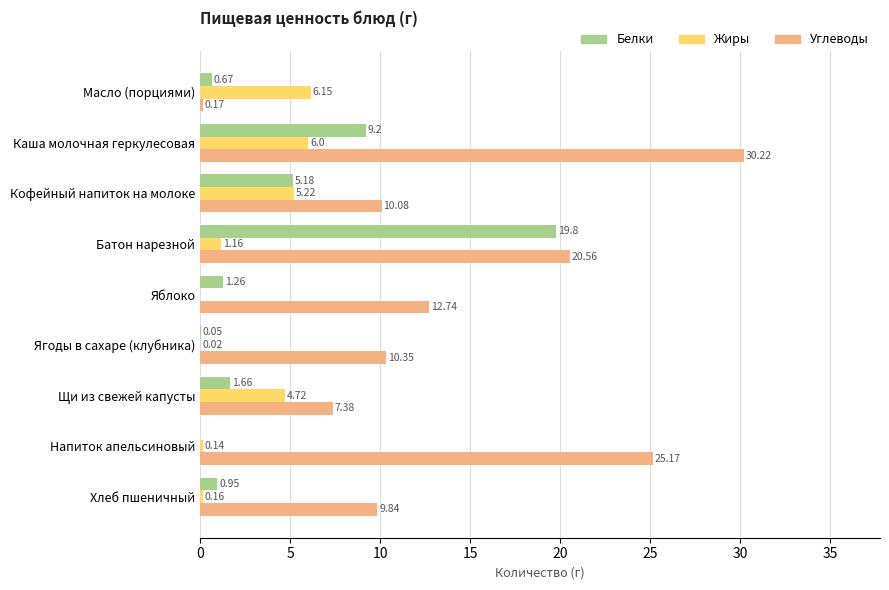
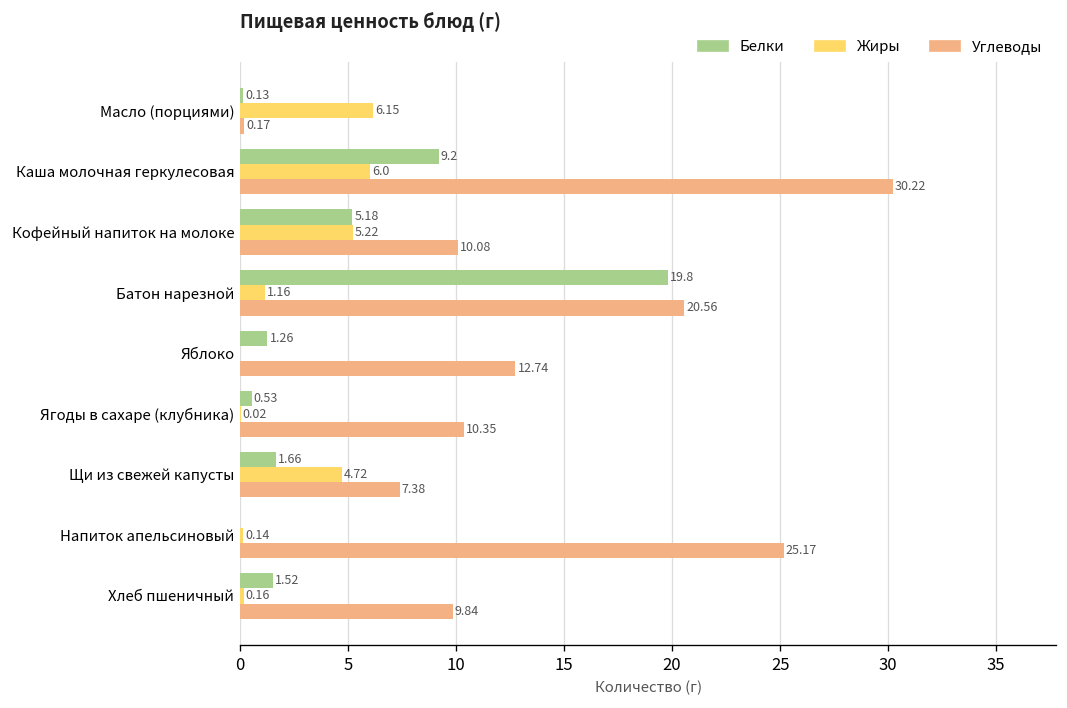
Белки, Масло (порциями): 0.67 -> 0.13
Белки, Ягоды в сахаре (клубника): 0.05 -> 0.53
Белки, Хлеб пшеничный: 0.95 -> 1.52
